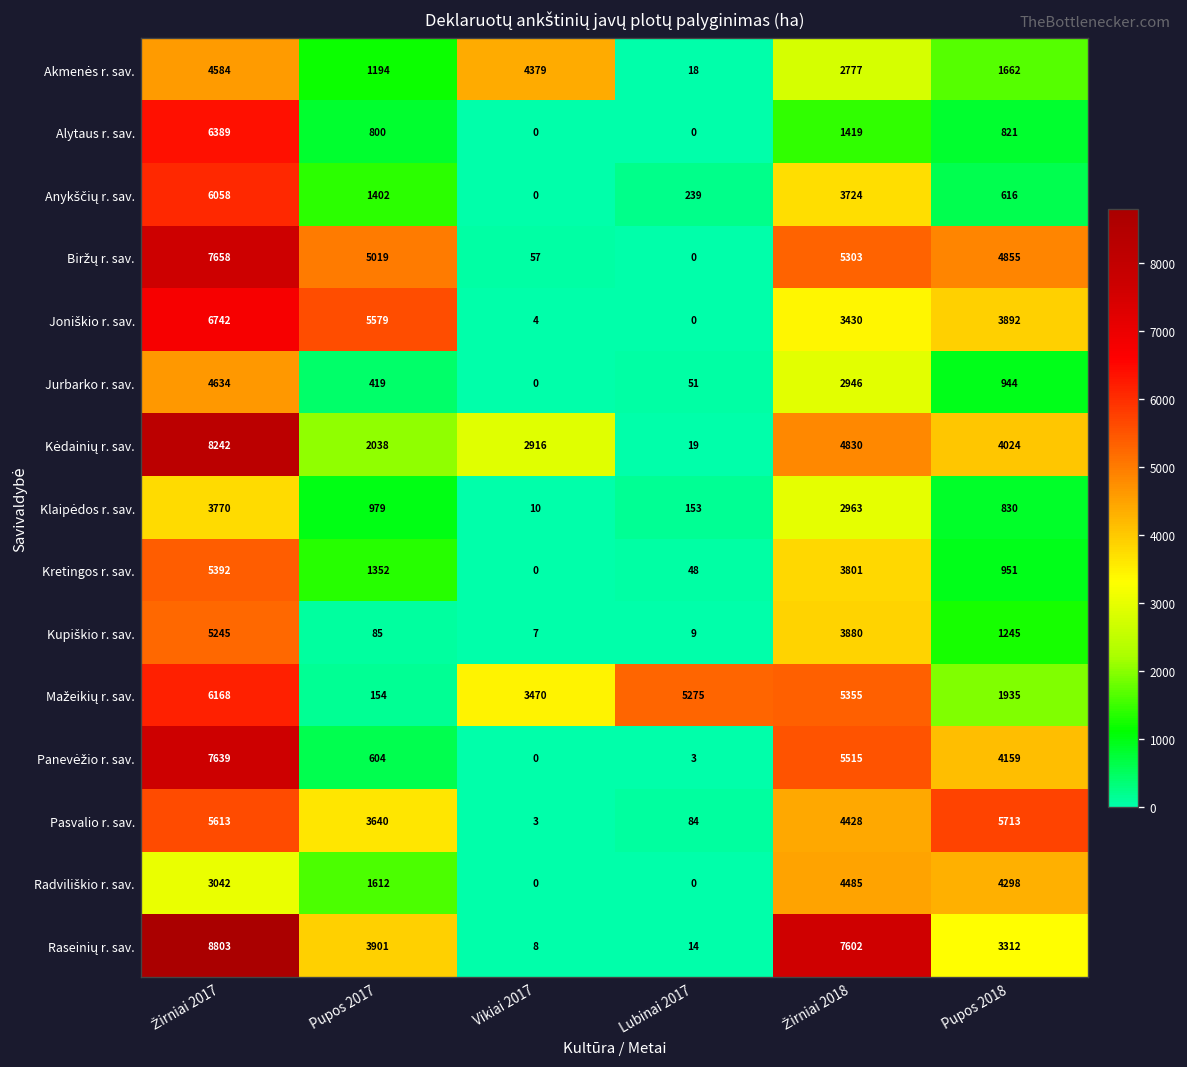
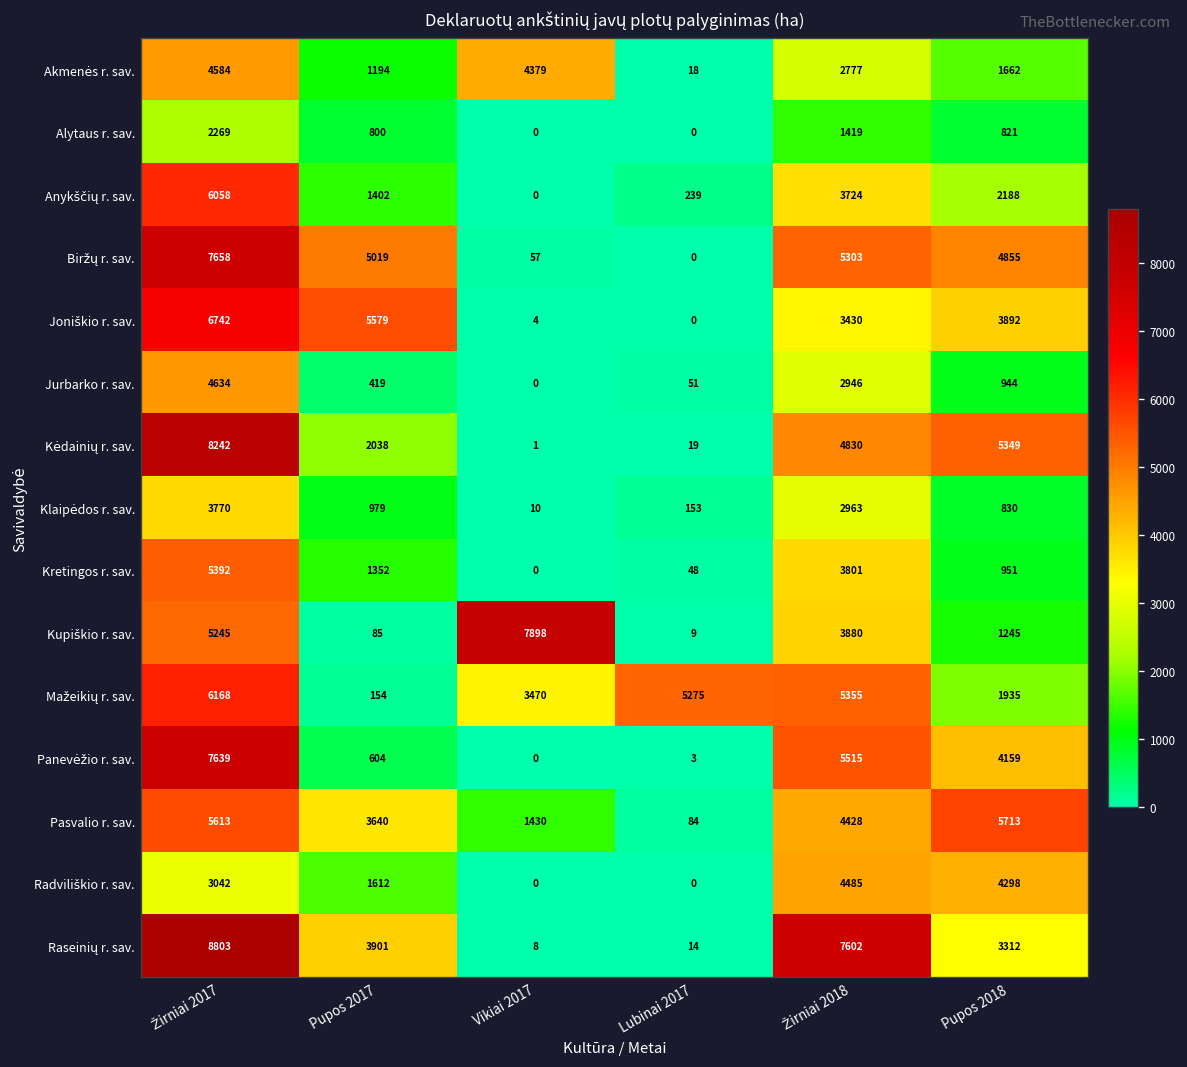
Alytaus r. sav., Žirniai 2017: 6389 -> 2269
Anykščių r. sav., Pupos 2018: 616 -> 2188
Kėdainių r. sav., Vikiai 2017: 2916 -> 1
Kėdainių r. sav., Pupos 2018: 4024 -> 5349
Kupiškio r. sav., Vikiai 2017: 7 -> 7898
Pasvalio r. sav., Vikiai 2017: 3 -> 1430
